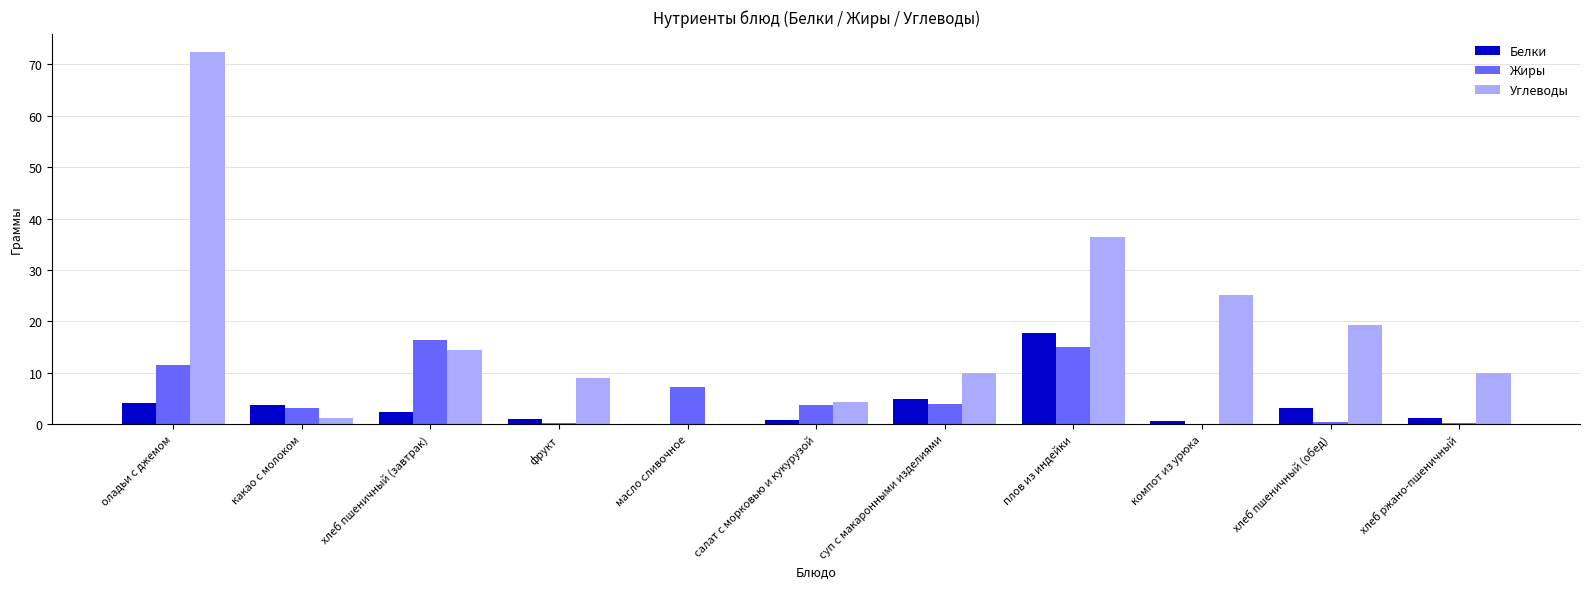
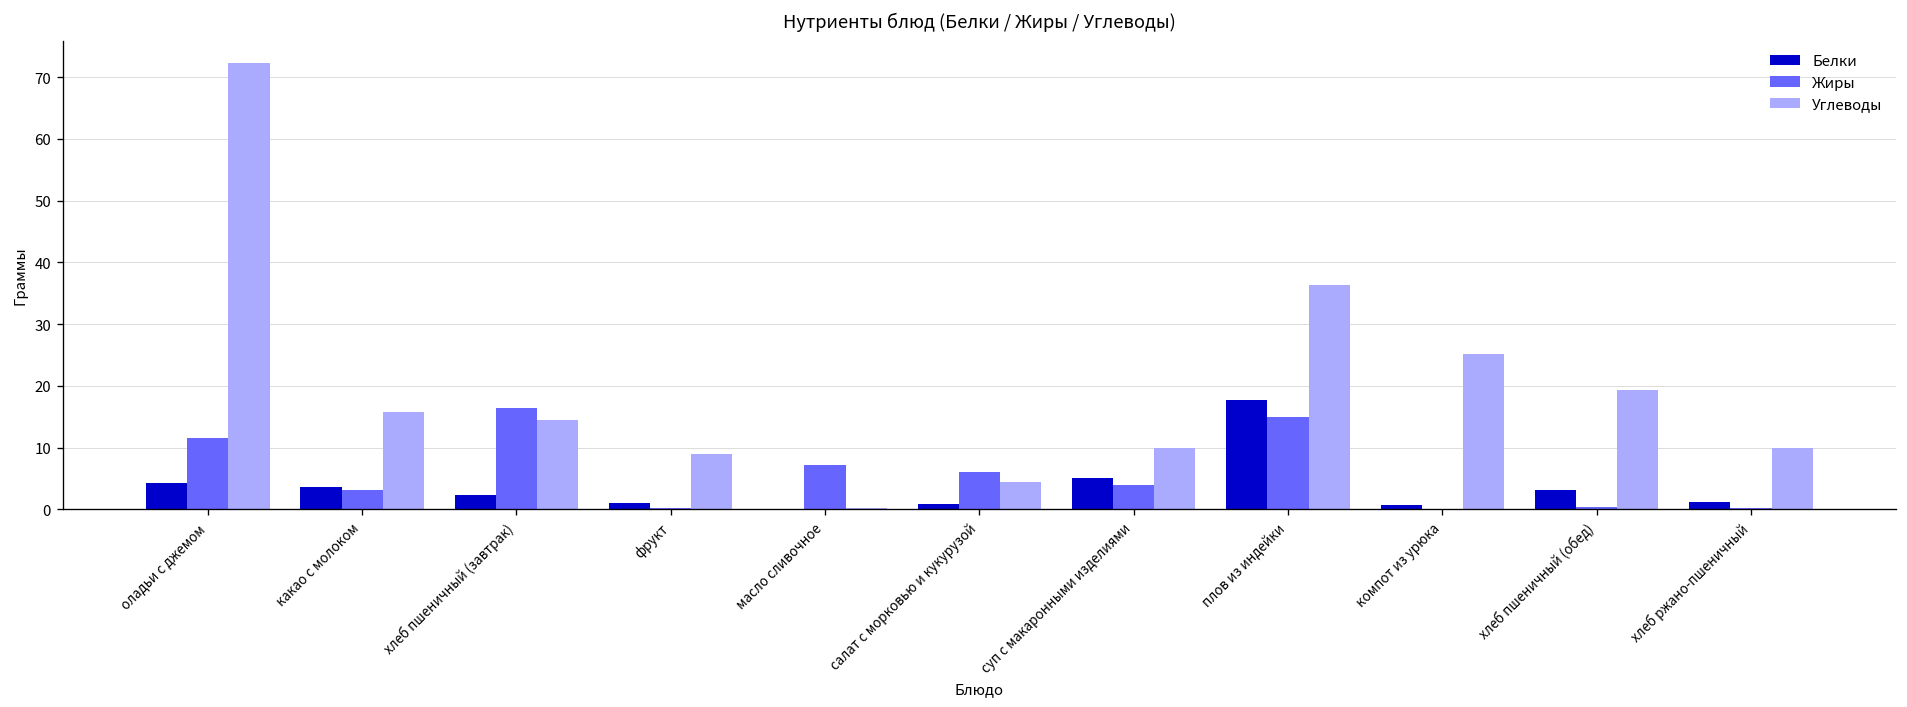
Углеводы, какао с молоком: 1 -> 16
Жиры, салат с морковью и кукурузой: 4 -> 6
